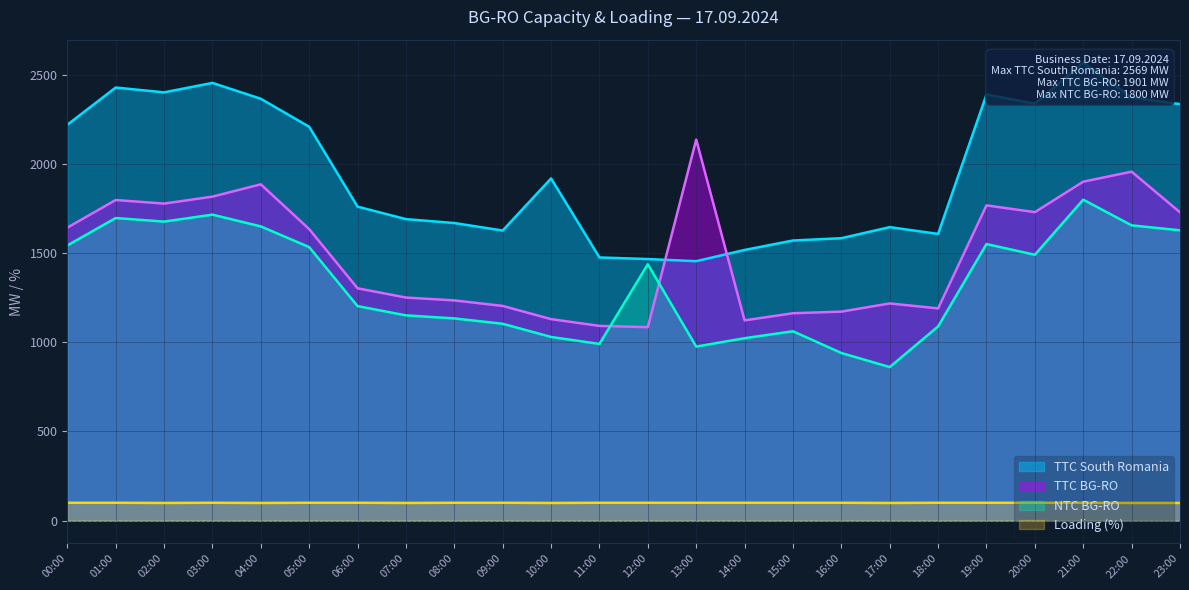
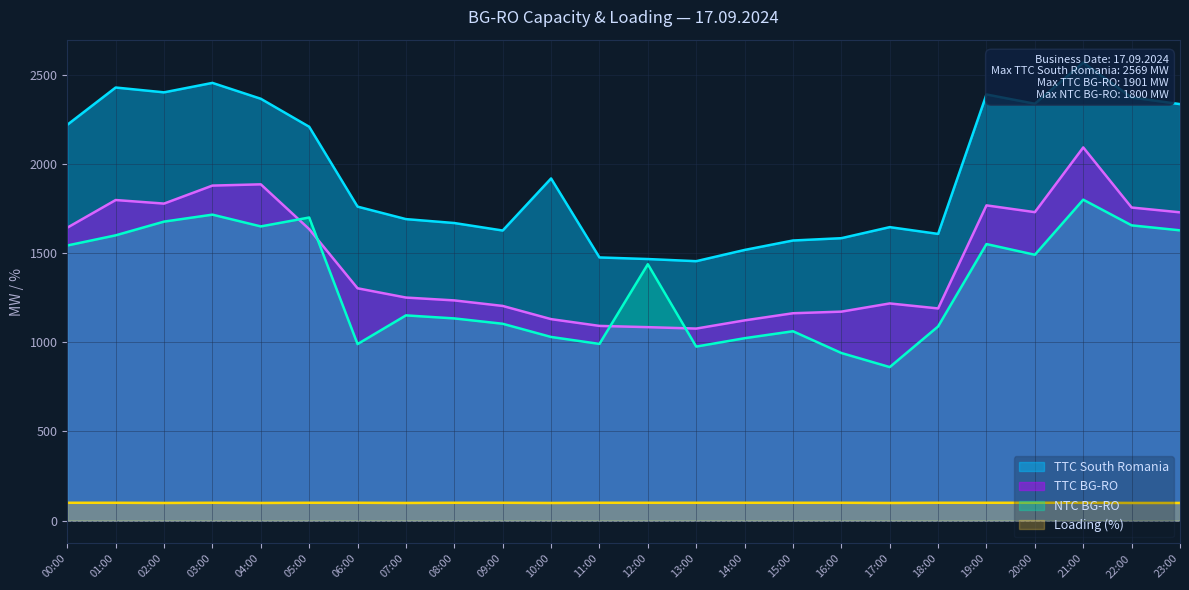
NTC BG-RO, 01:00: 1700 -> 1600
TTC BG-RO, 03:00: 1820 -> 1880
NTC BG-RO, 05:00: 1530 -> 1700
NTC BG-RO, 06:00: 1200 -> 990
TTC BG-RO, 13:00: 2140 -> 1080
TTC BG-RO, 21:00: 1900 -> 2090
TTC BG-RO, 22:00: 1960 -> 1760
